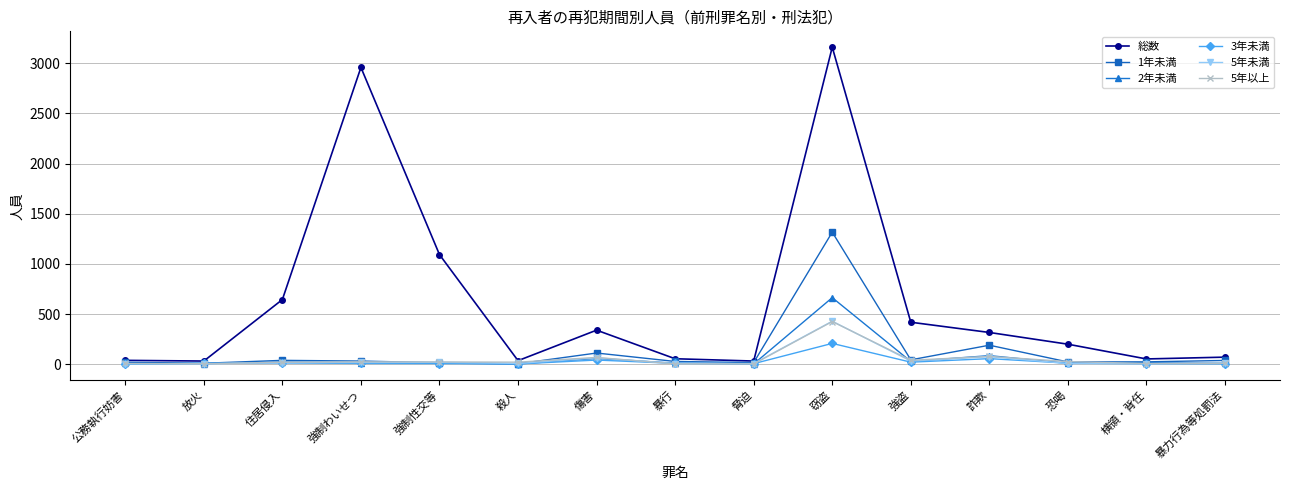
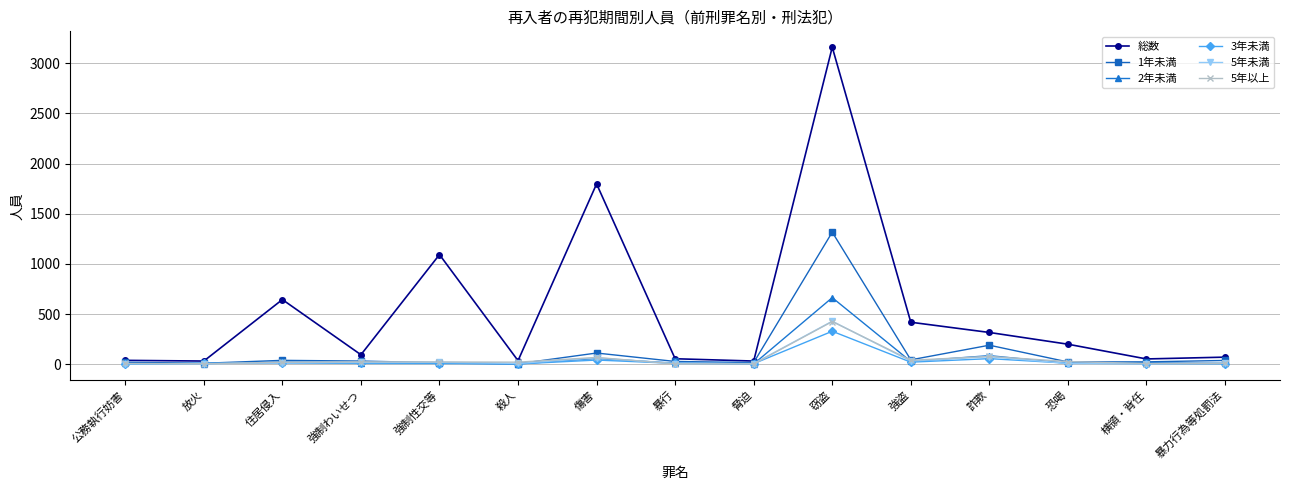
総数, 強制わいせつ: 2960 -> 90
総数, 傷害: 340 -> 1800
3年未満, 窃盗: 210 -> 330
